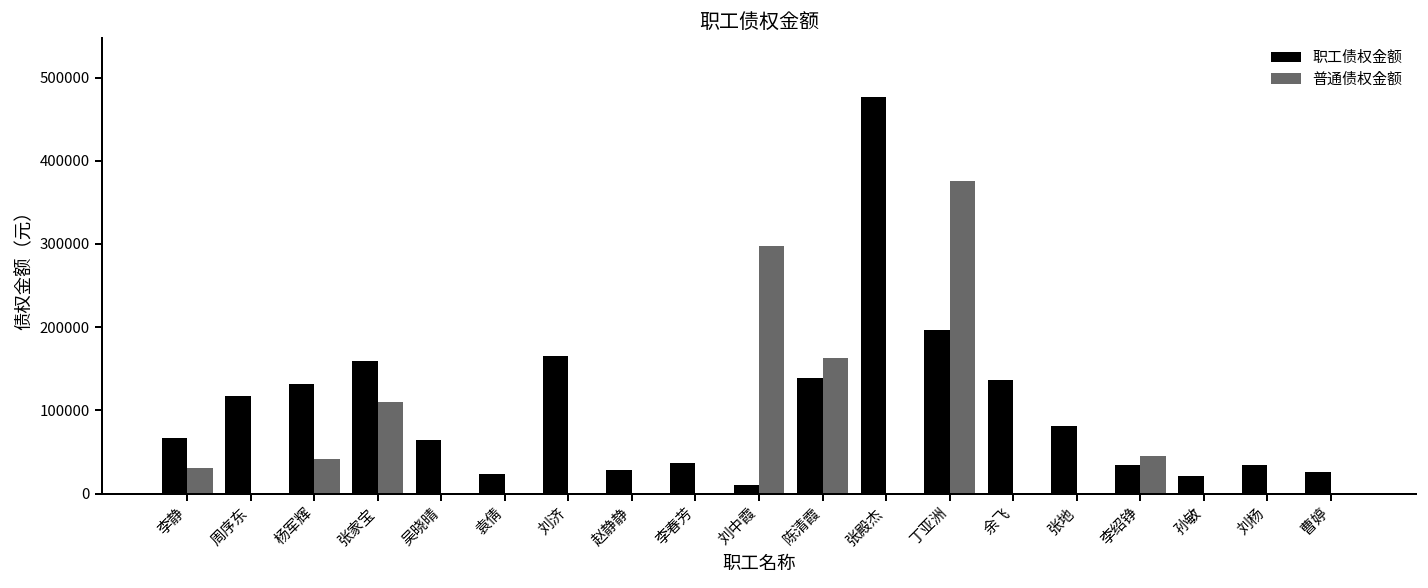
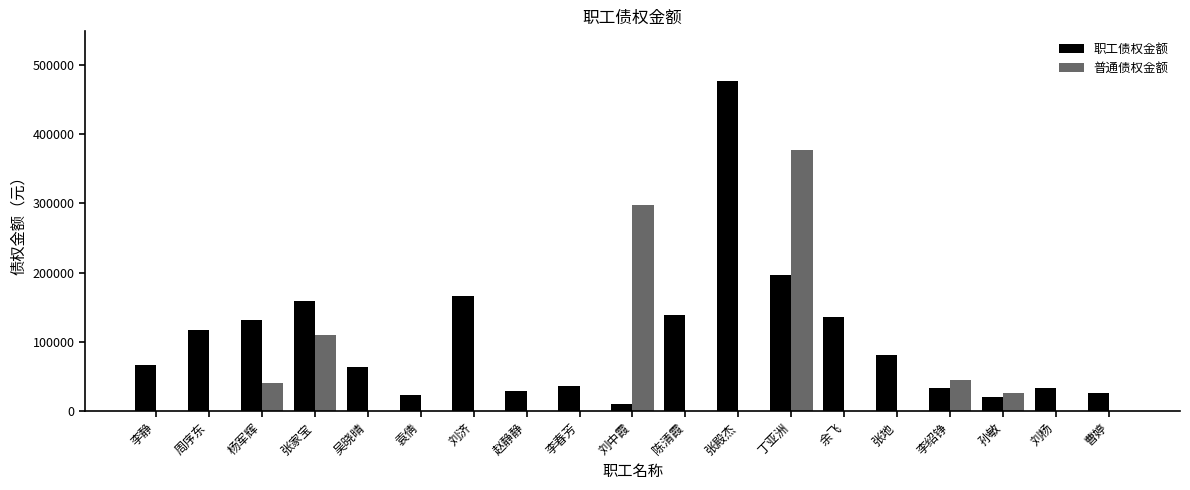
普通债权金额, 李静: 30000 -> 0
普通债权金额, 陈清霞: 160000 -> 0
普通债权金额, 孙敏: 0 -> 30000
